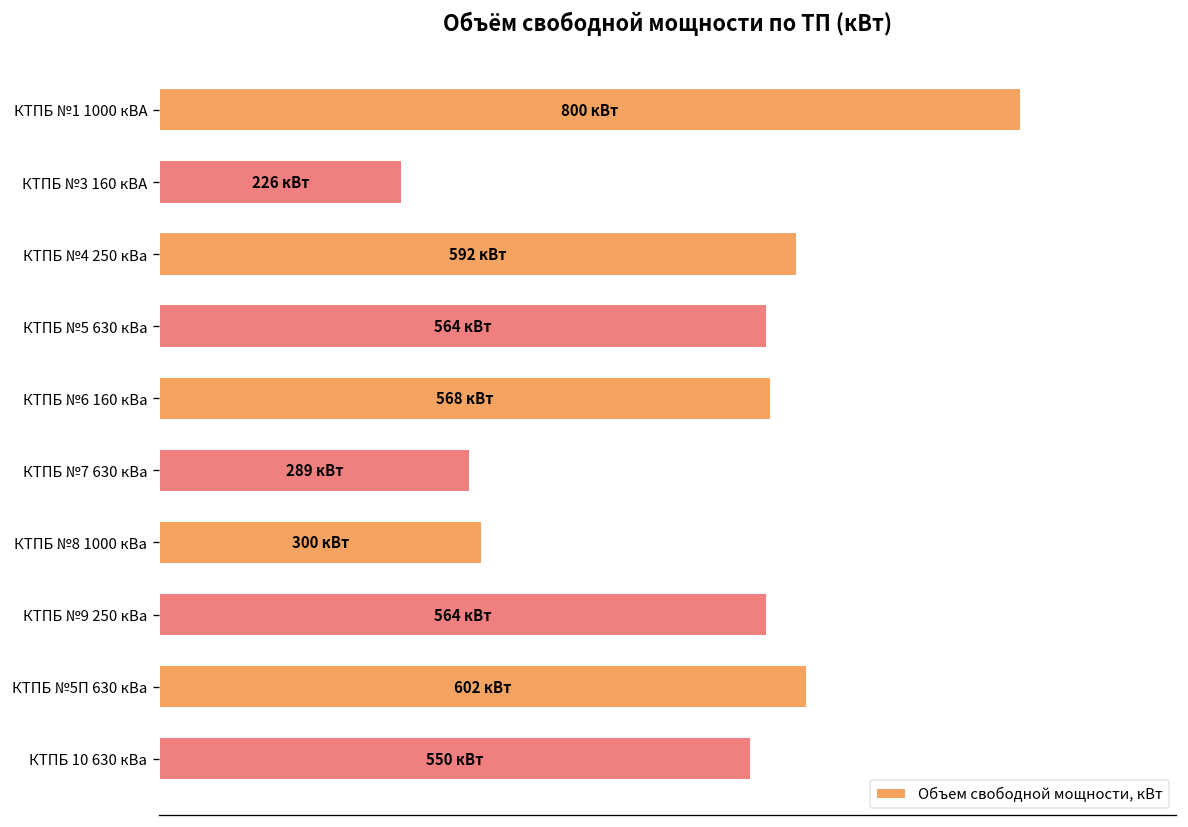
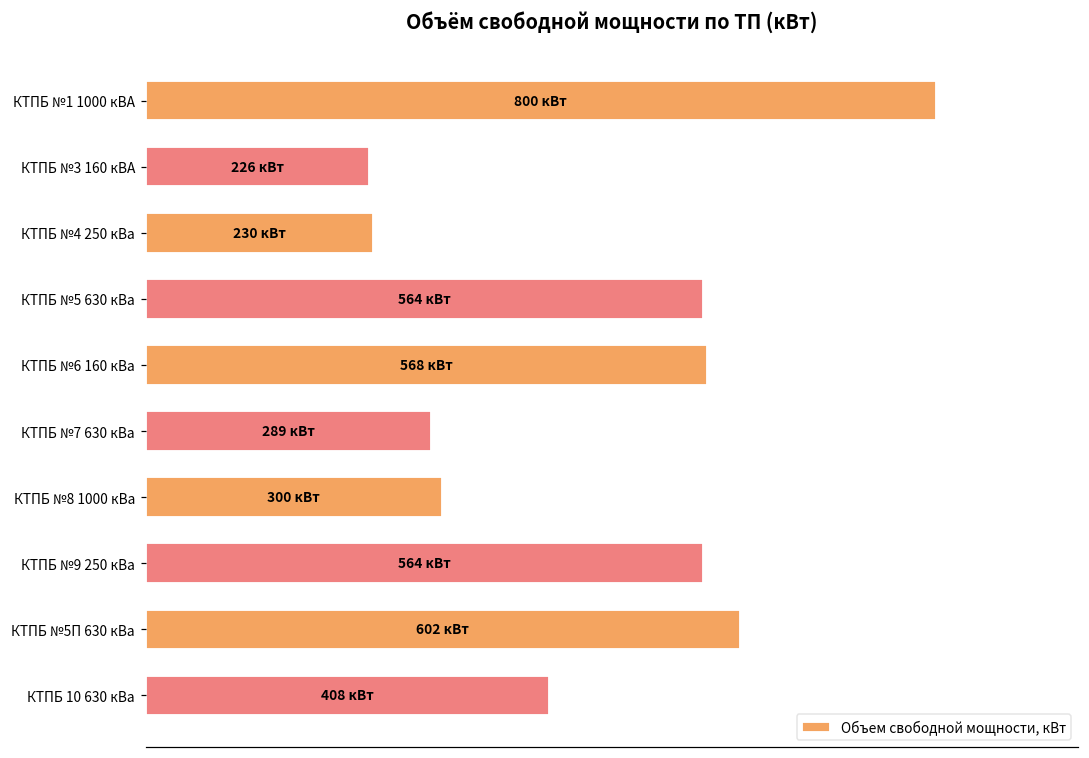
КТПБ №4 250 кВа: 592 -> 230
КТПБ 10 630 кВа: 550 -> 408
